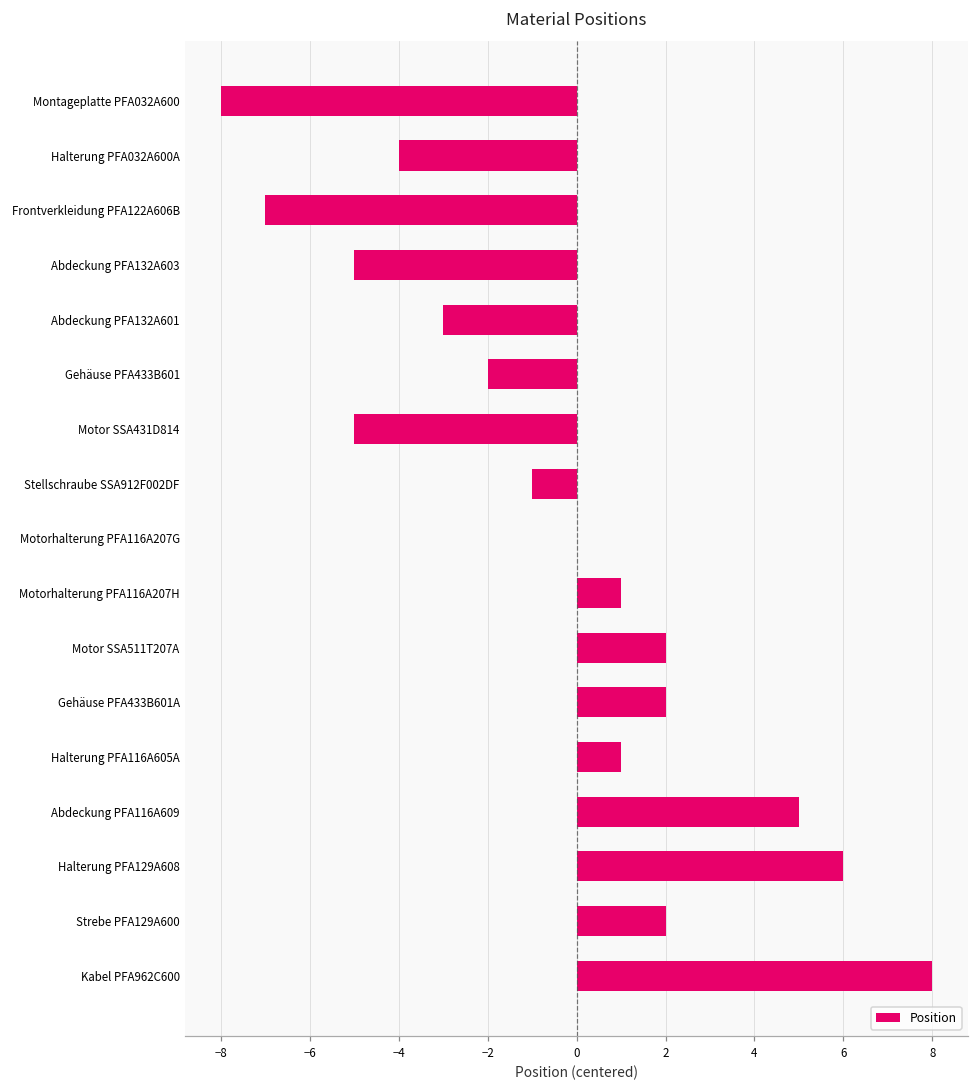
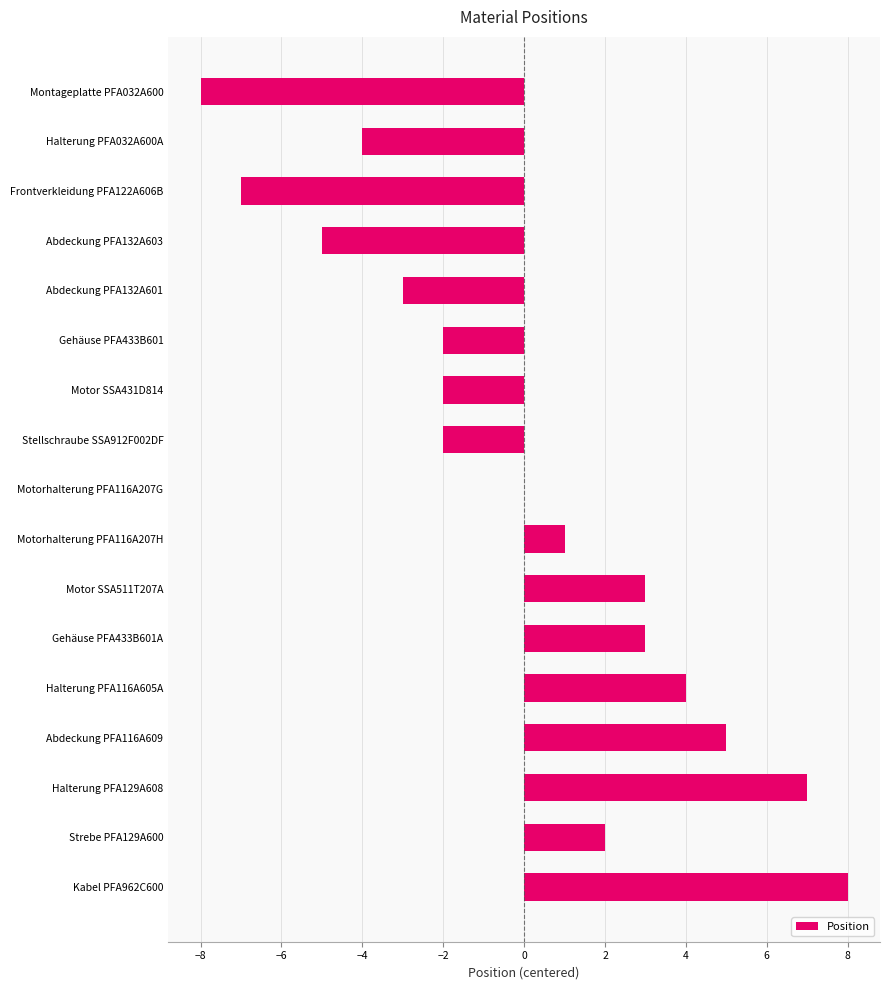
Motor SSA431D814: -5.0 -> -2.0
Stellschraube SSA912F002DF: -1.0 -> -2.0
Motor SSA511T207A: 2.0 -> 3.0
Gehäuse PFA433B601A: 2.0 -> 3.0
Halterung PFA116A605A: 1.0 -> 4.0
Halterung PFA129A608: 6.0 -> 7.0
